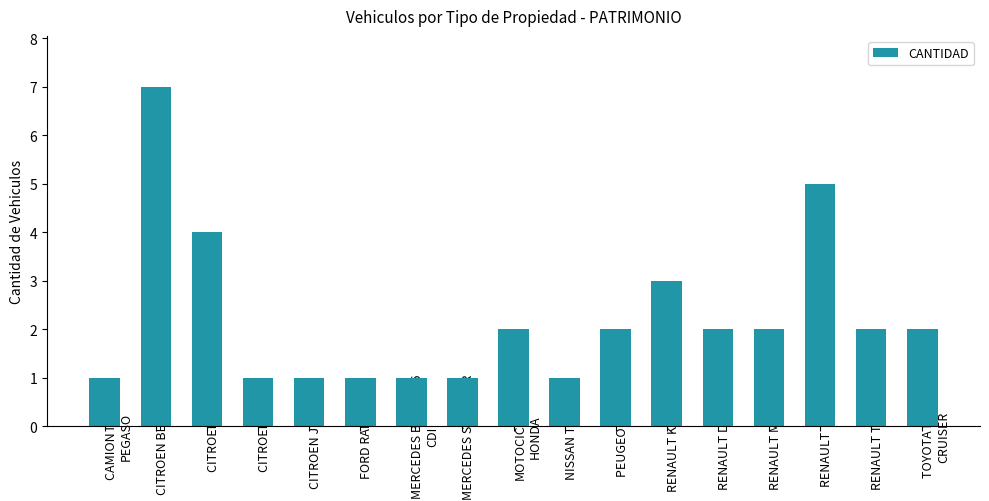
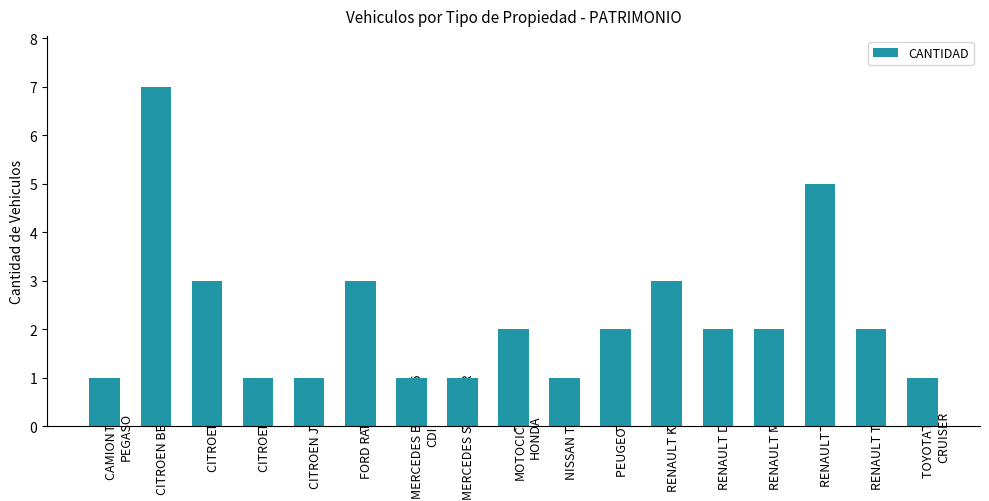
CITROEN C4: 4 -> 3
FORD RANGER: 1 -> 3
TOYOTA LAND CRUISER: 2 -> 1
